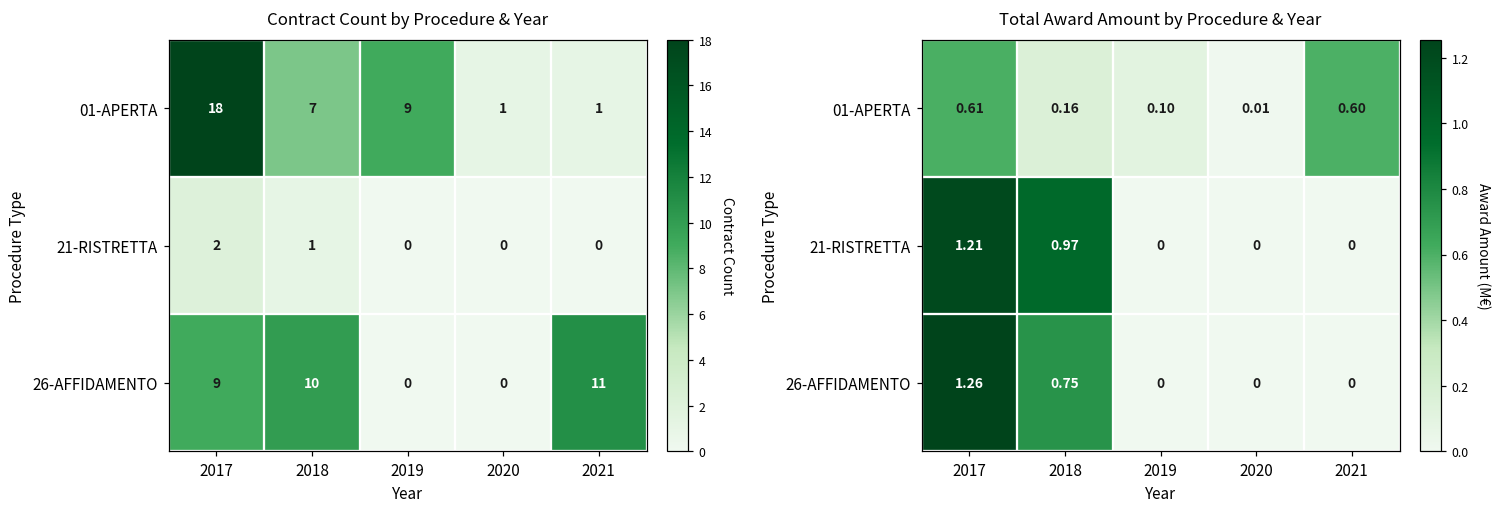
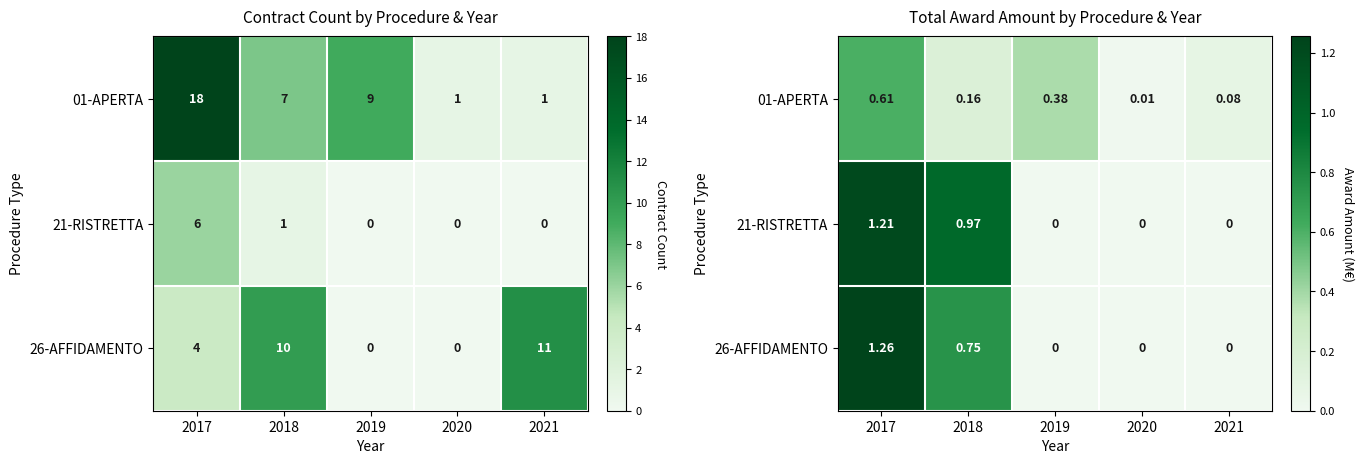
Contract Count by Procedure & Year, 21-RISTRETTA, 2017: 2 -> 6
Contract Count by Procedure & Year, 26-AFFIDAMENTO, 2017: 9 -> 4
Total Award Amount by Procedure & Year, 01-APERTA, 2019: 0.10 -> 0.38
Total Award Amount by Procedure & Year, 01-APERTA, 2021: 0.60 -> 0.08
